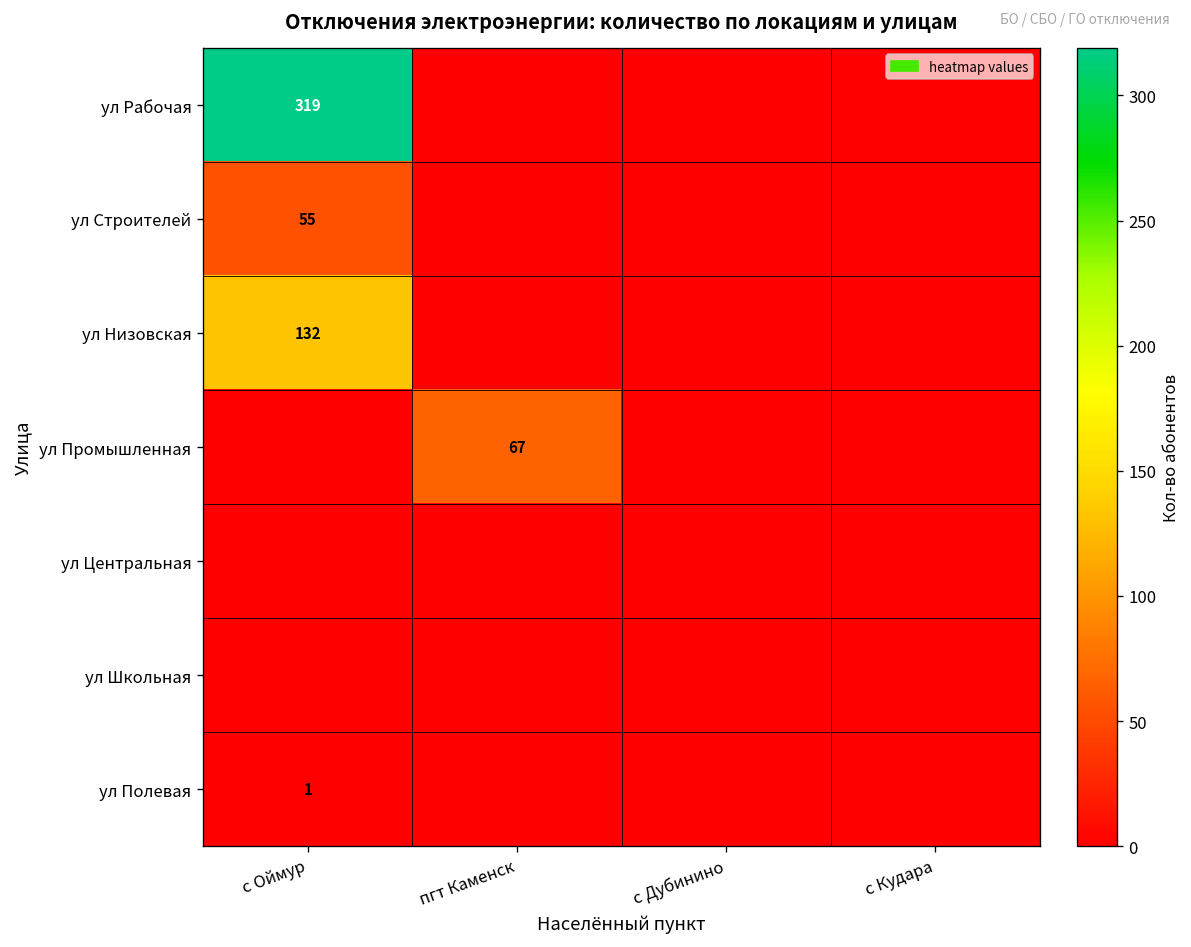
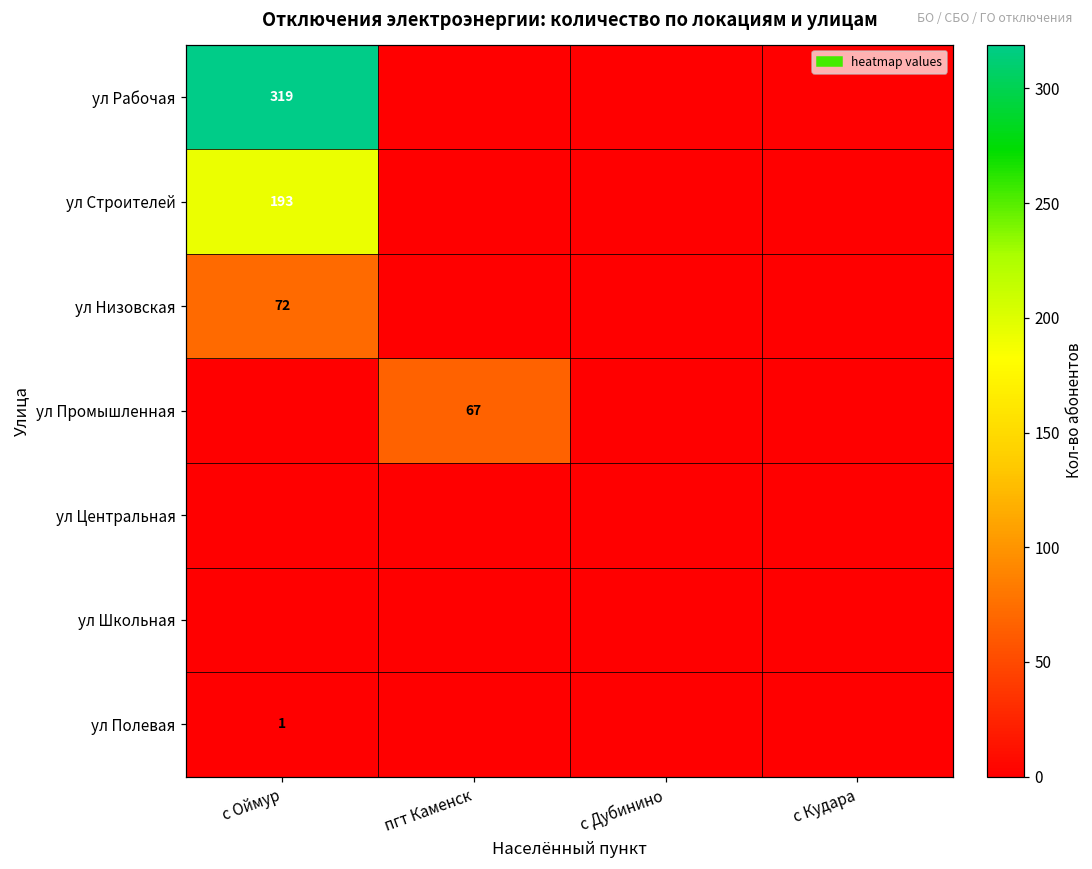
ул Строителей, с Оймур: 55 -> 193
ул Низовская, с Оймур: 132 -> 72
